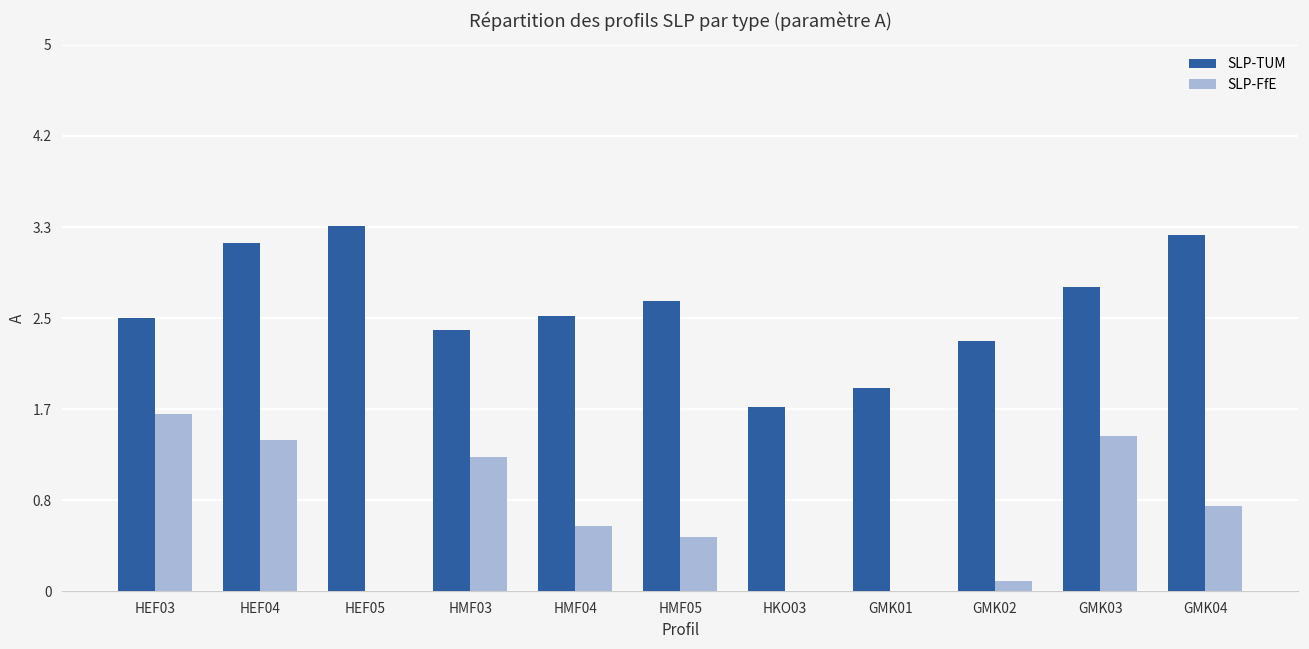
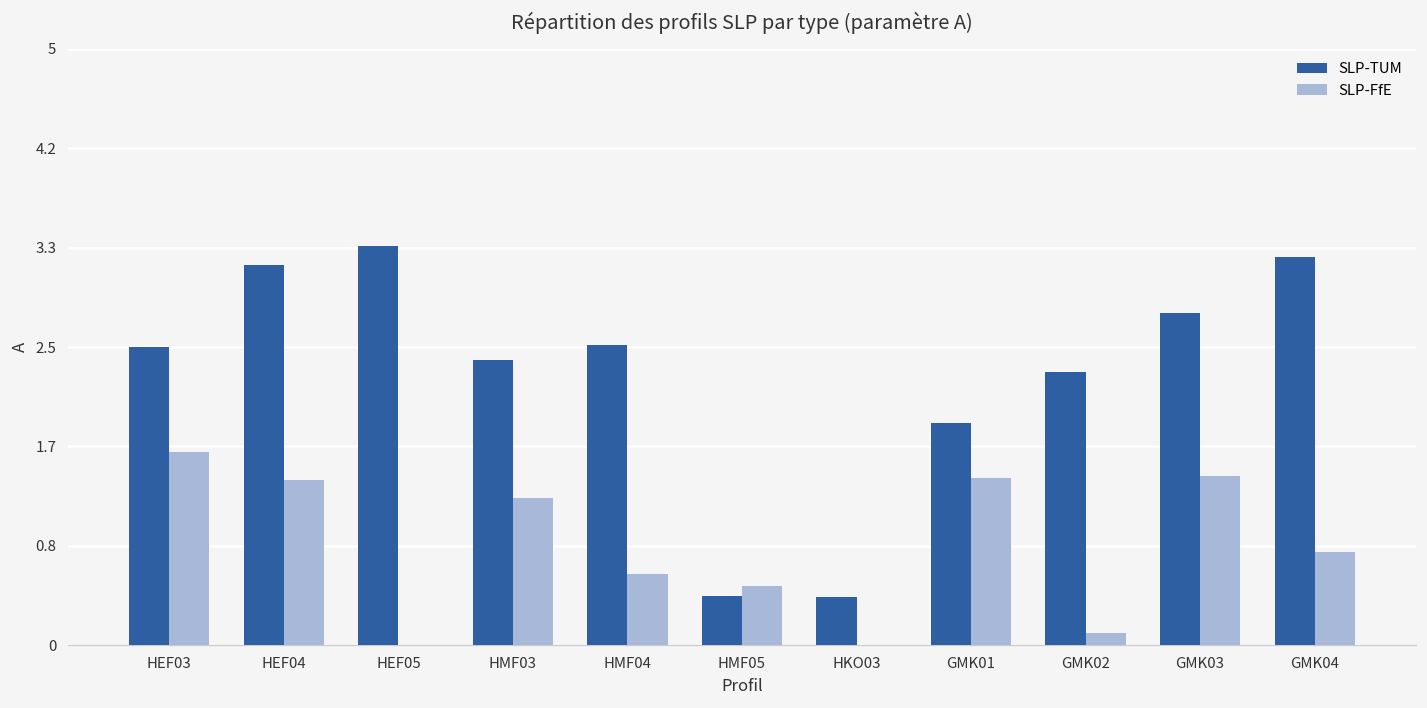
SLP-TUM, HMF05: 2.7 -> 0.4
SLP-TUM, HKO03: 1.7 -> 0.4
SLP-FfE, GMK01: 0.0 -> 1.4
